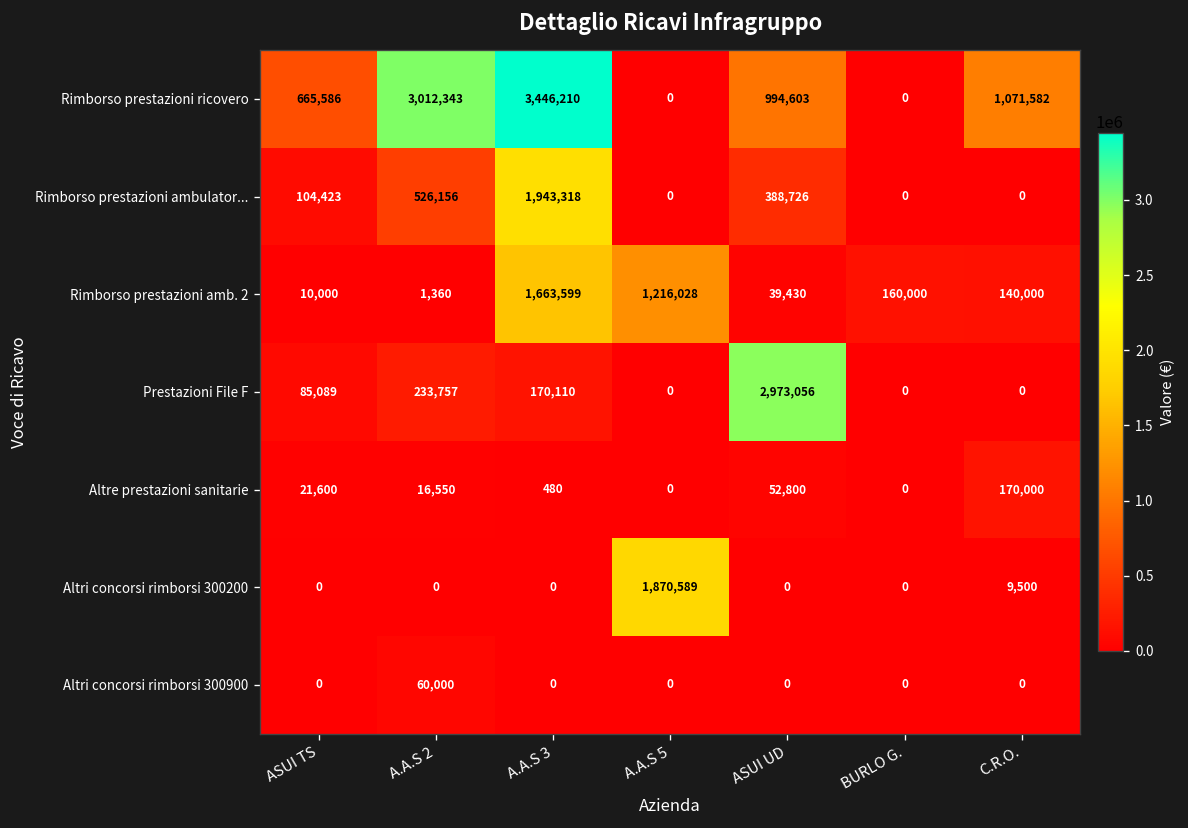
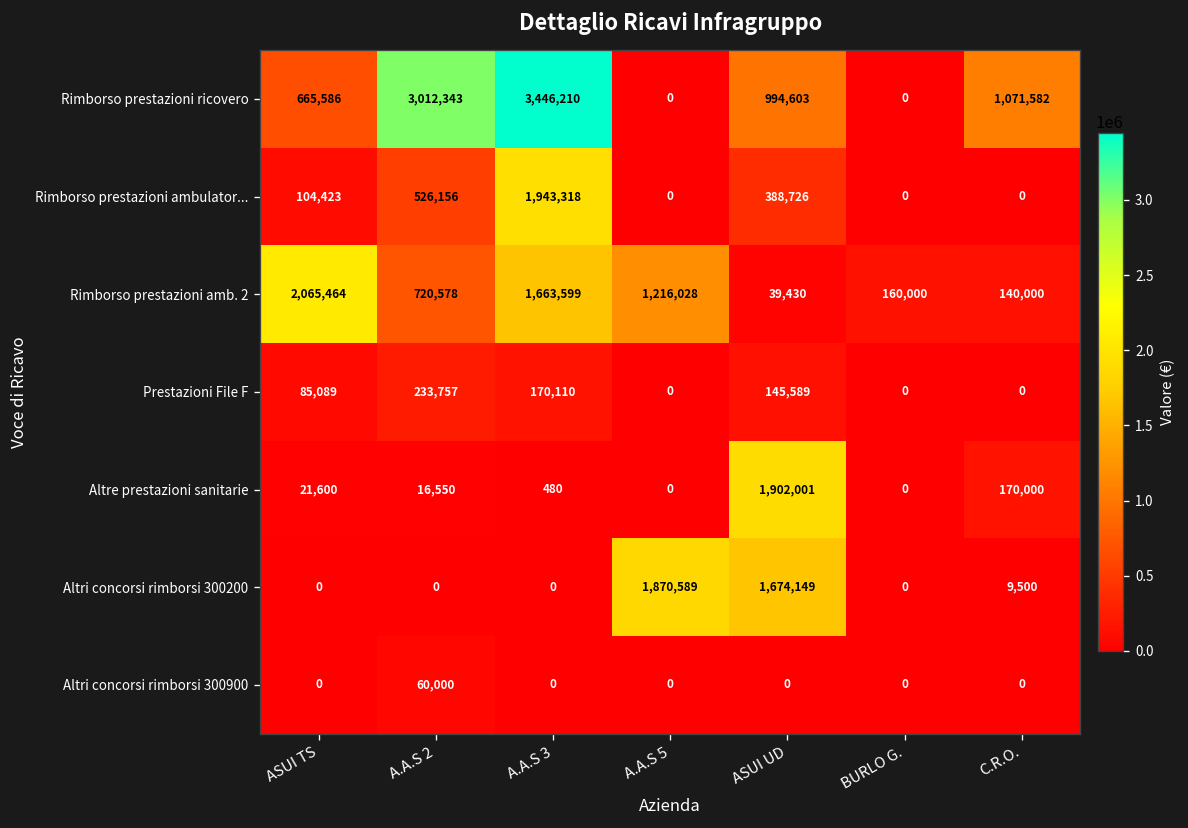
Rimborso prestazioni amb. 2, ASUI TS: 10,000 -> 2,065,464
Rimborso prestazioni amb. 2, A.A.S 2: 1,360 -> 720,578
Prestazioni File F, ASUI UD: 2,973,056 -> 145,589
Altre prestazioni sanitarie, ASUI UD: 52,800 -> 1,902,001
Altri concorsi rimborsi 300200, ASUI UD: 0 -> 1,674,149
